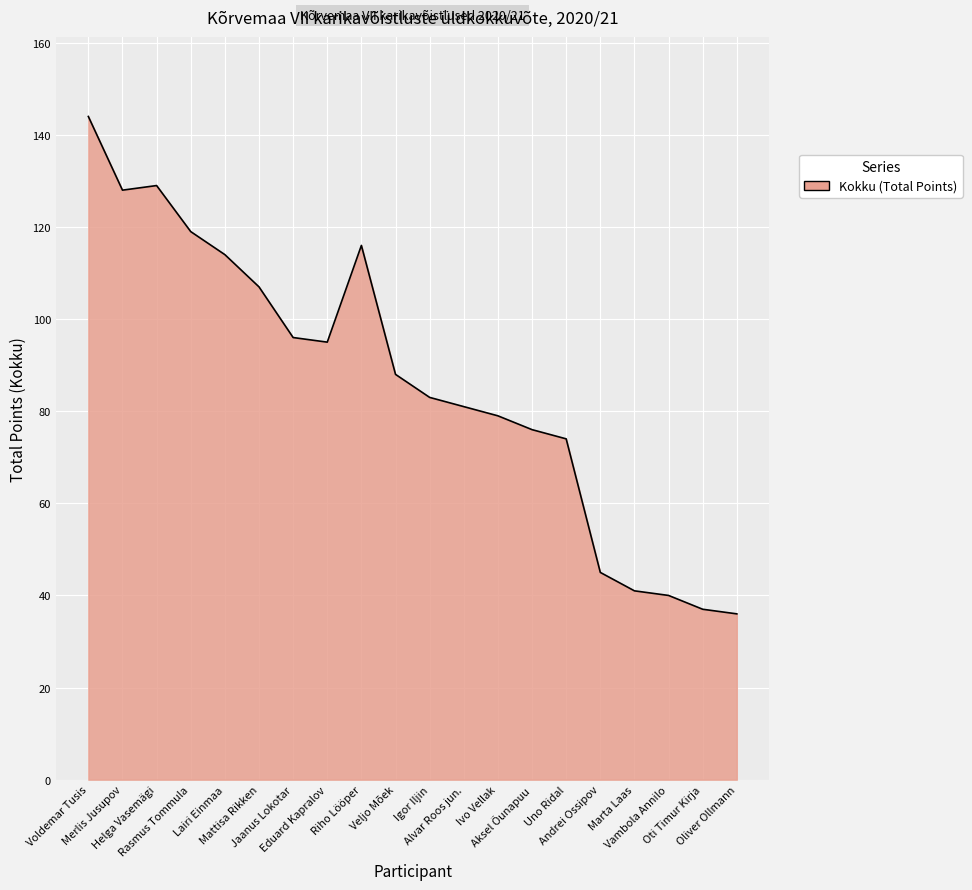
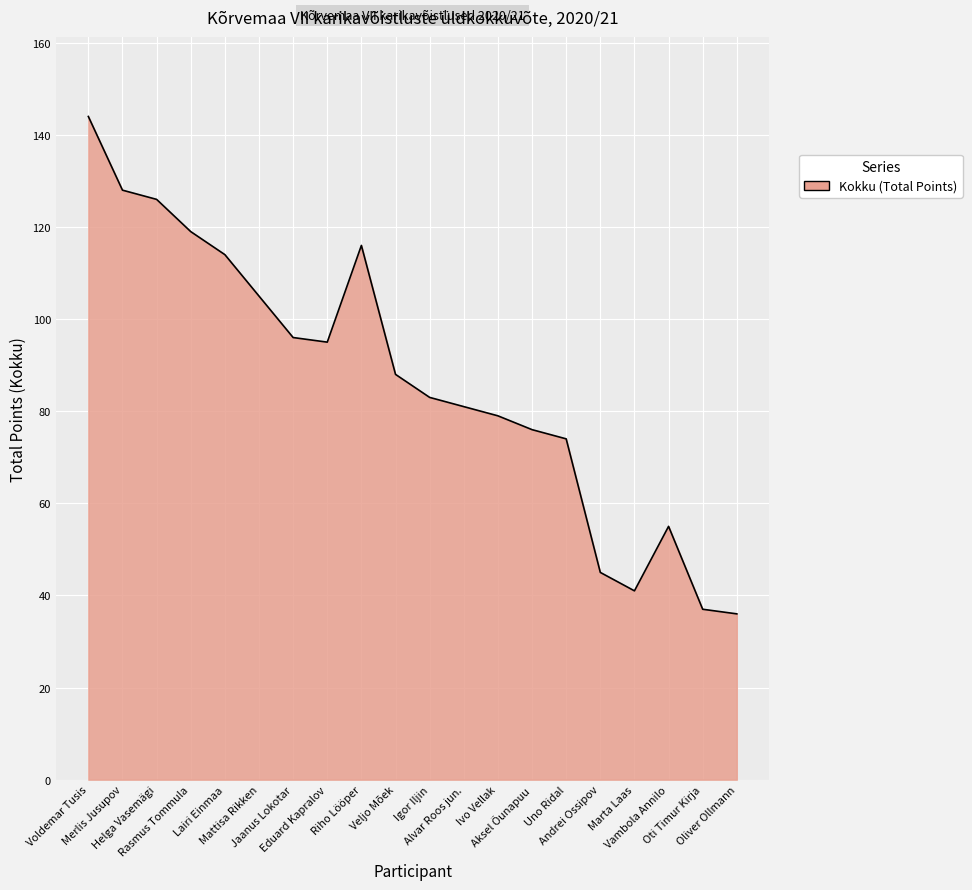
Helga Vasemägi: 129 -> 126
Mattisa Rikken: 107 -> 105
Vambola Annilo: 40 -> 55
